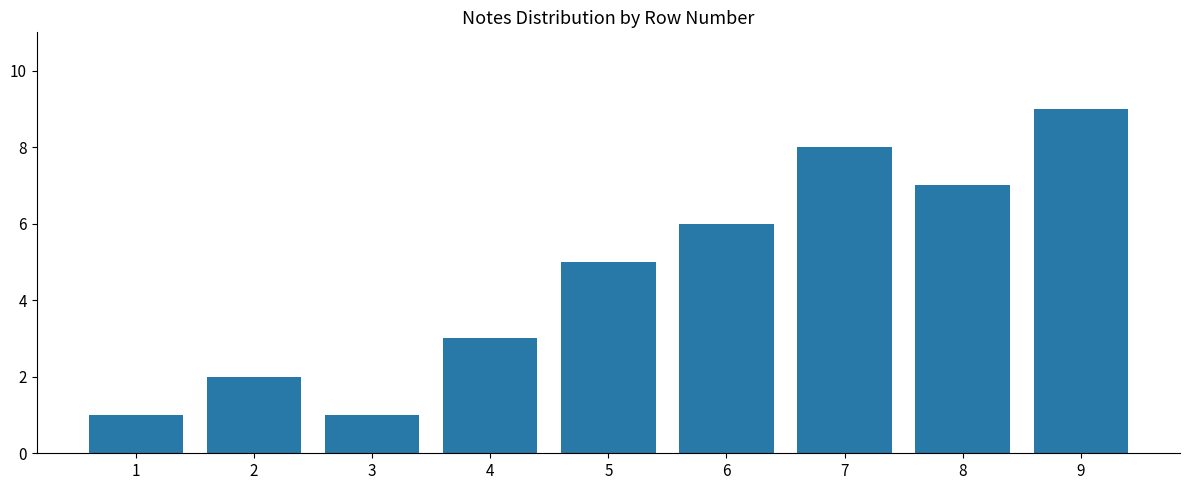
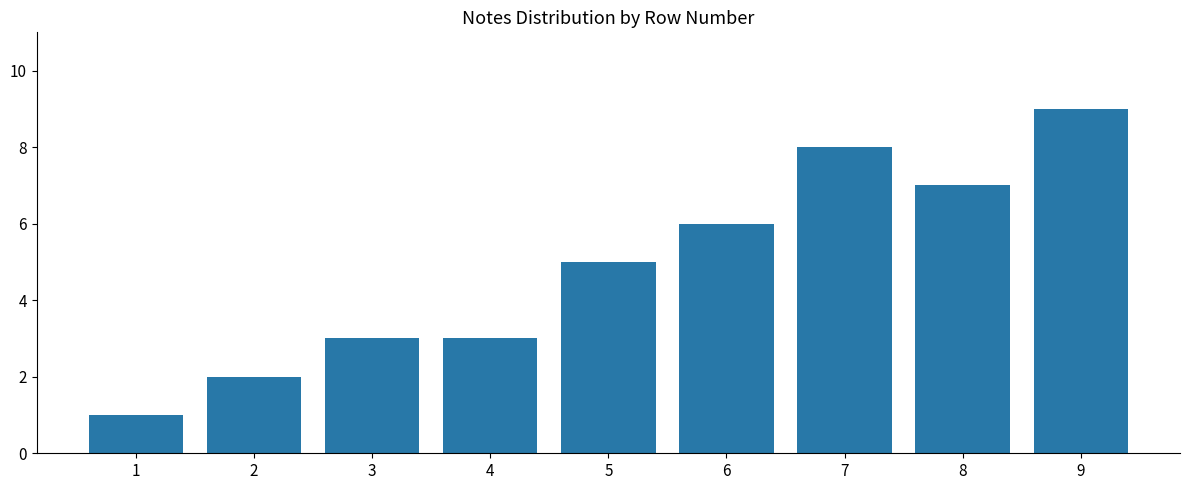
3: 1 -> 3
